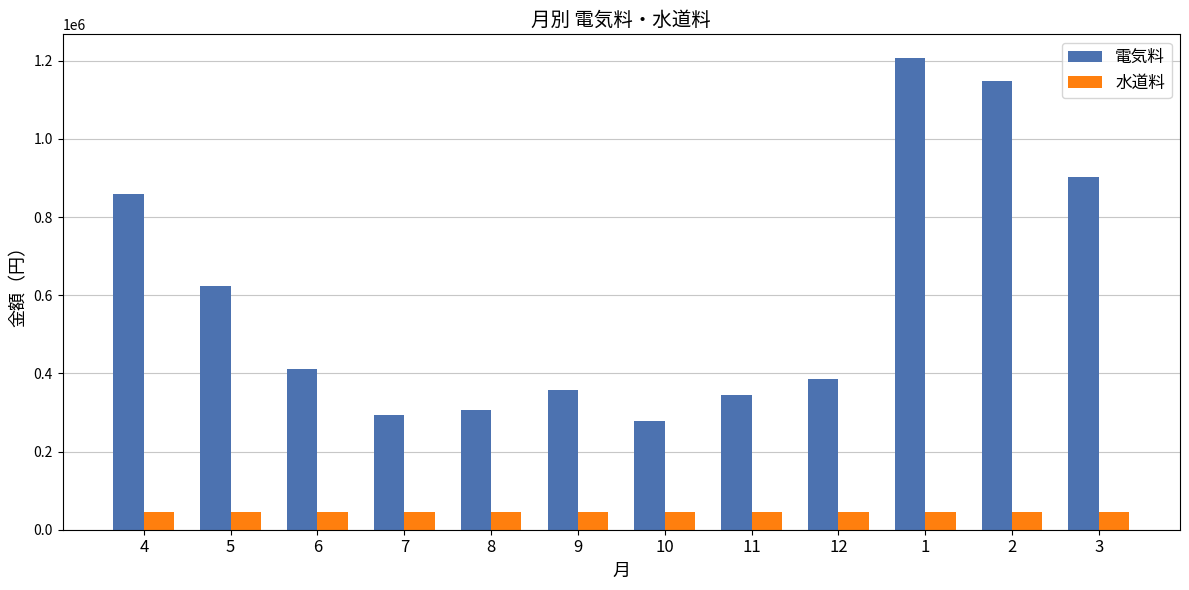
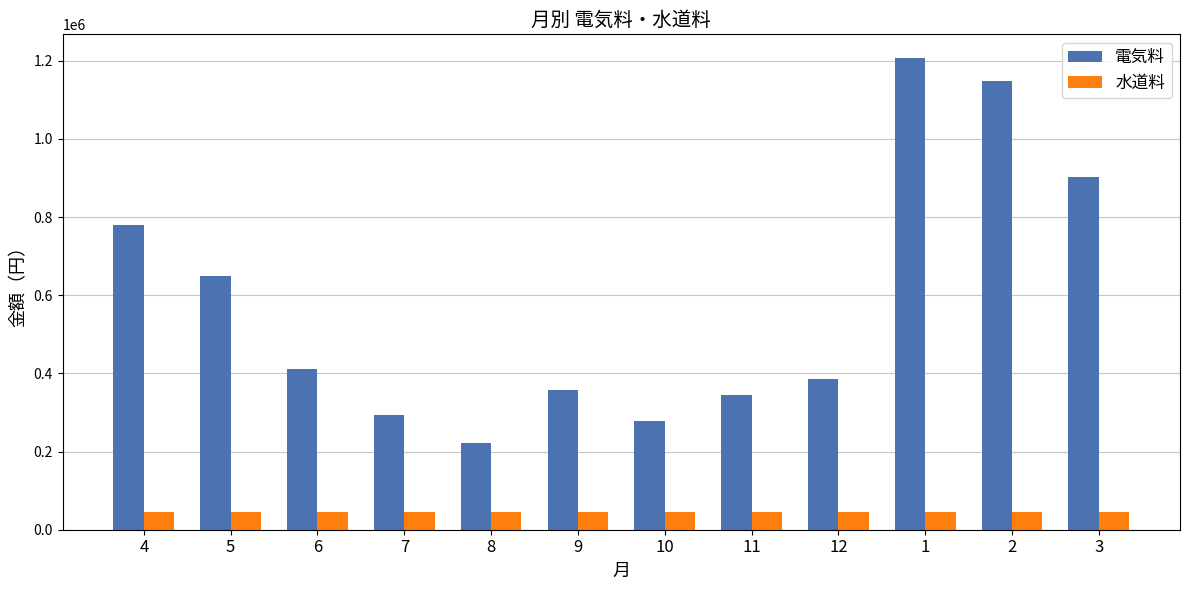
電気料, 4: 860000 -> 780000
電気料, 5: 620000 -> 650000
電気料, 8: 310000 -> 220000
